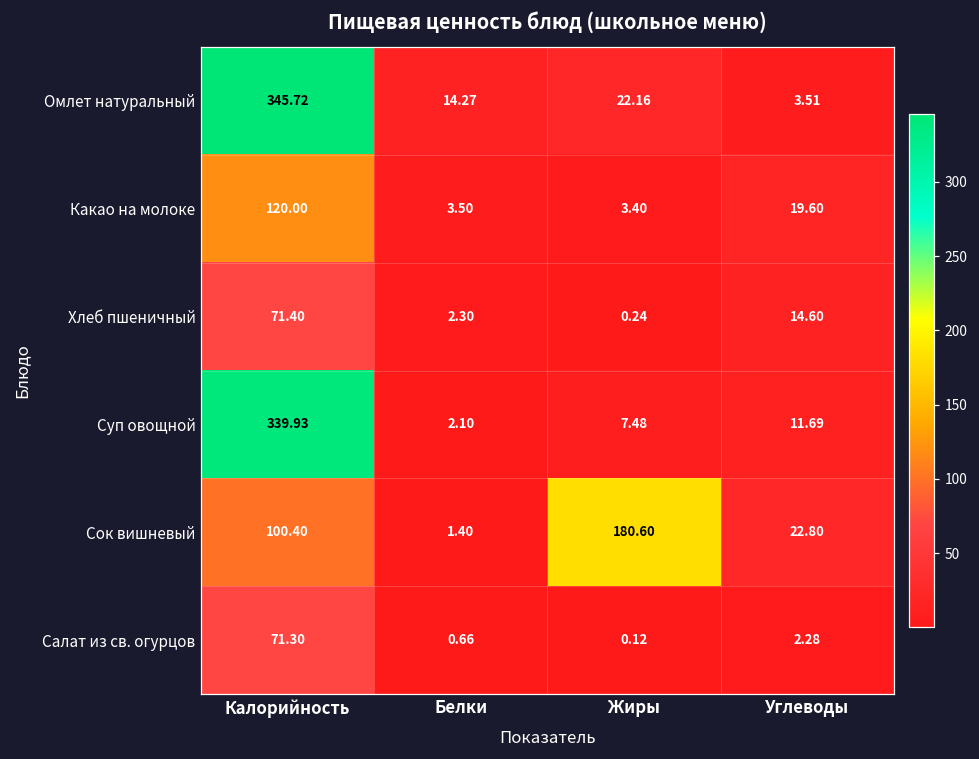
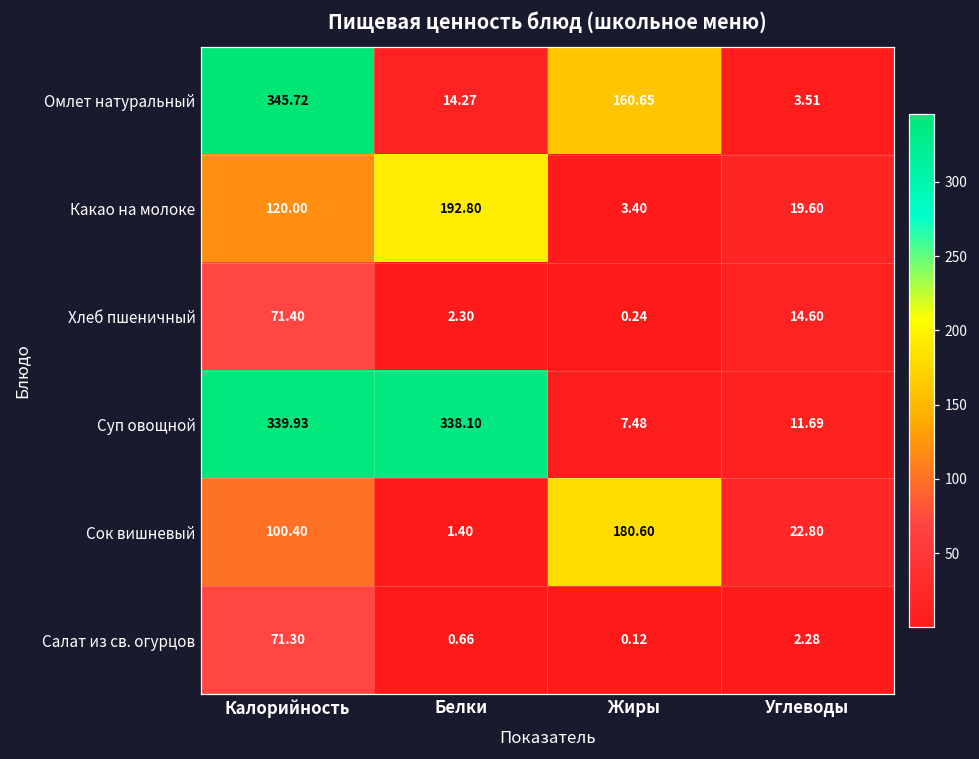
Омлет натуральный, Жиры: 22.16 -> 160.65
Какао на молоке, Белки: 3.50 -> 192.80
Суп овощной, Белки: 2.10 -> 338.10
